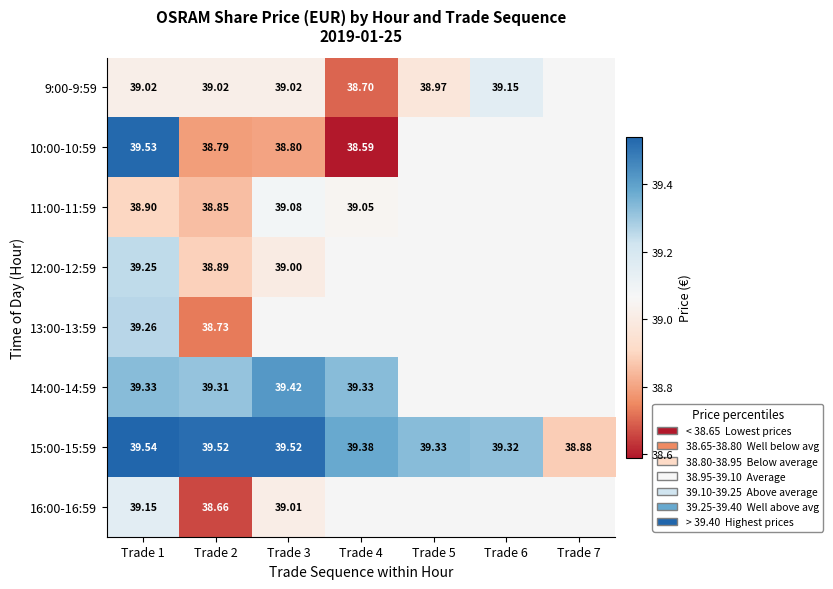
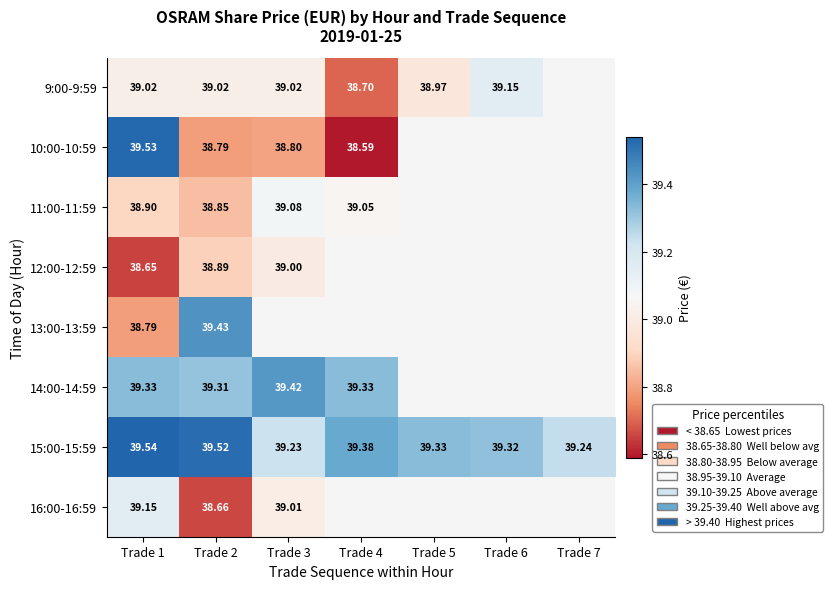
12:00-12:59, Trade 1: 39.25 -> 38.65
13:00-13:59, Trade 1: 39.26 -> 38.79
13:00-13:59, Trade 2: 38.73 -> 39.43
15:00-15:59, Trade 3: 39.52 -> 39.23
15:00-15:59, Trade 7: 38.88 -> 39.24
